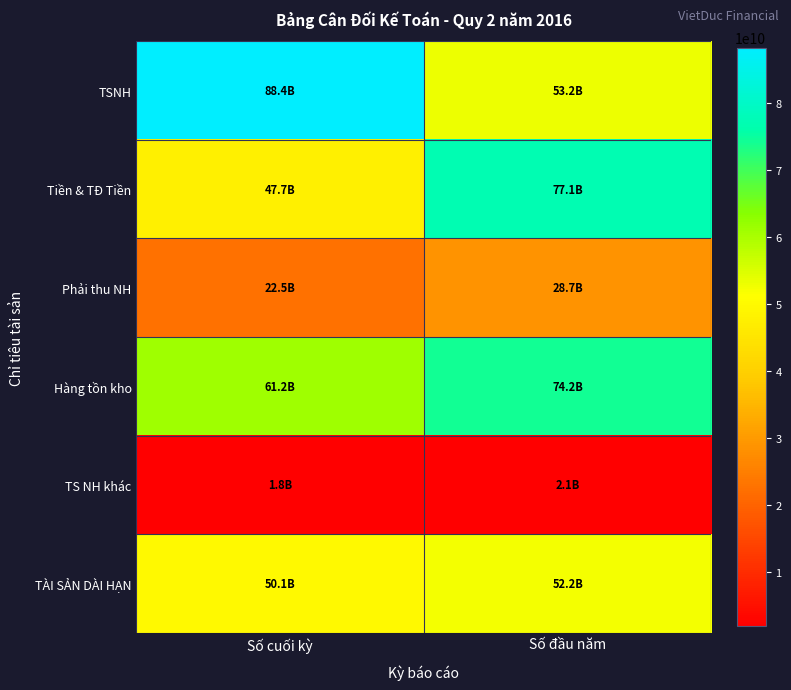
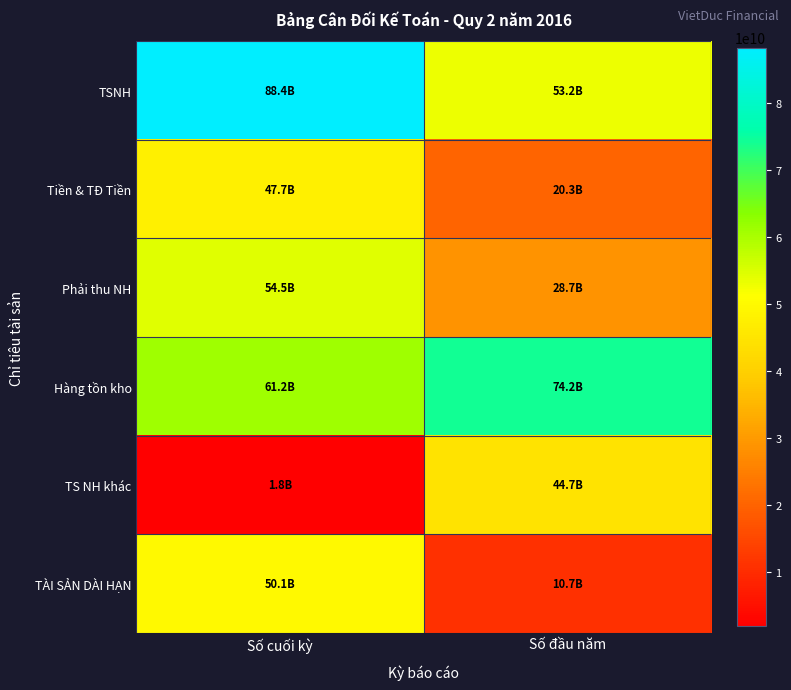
Tiền & TĐ Tiền, Số đầu năm: 77.1B -> 20.3B
Phải thu NH, Số cuối kỳ: 22.5B -> 54.5B
TS NH khác, Số đầu năm: 2.1B -> 44.7B
TÀI SẢN DÀI HẠN, Số đầu năm: 52.2B -> 10.7B
